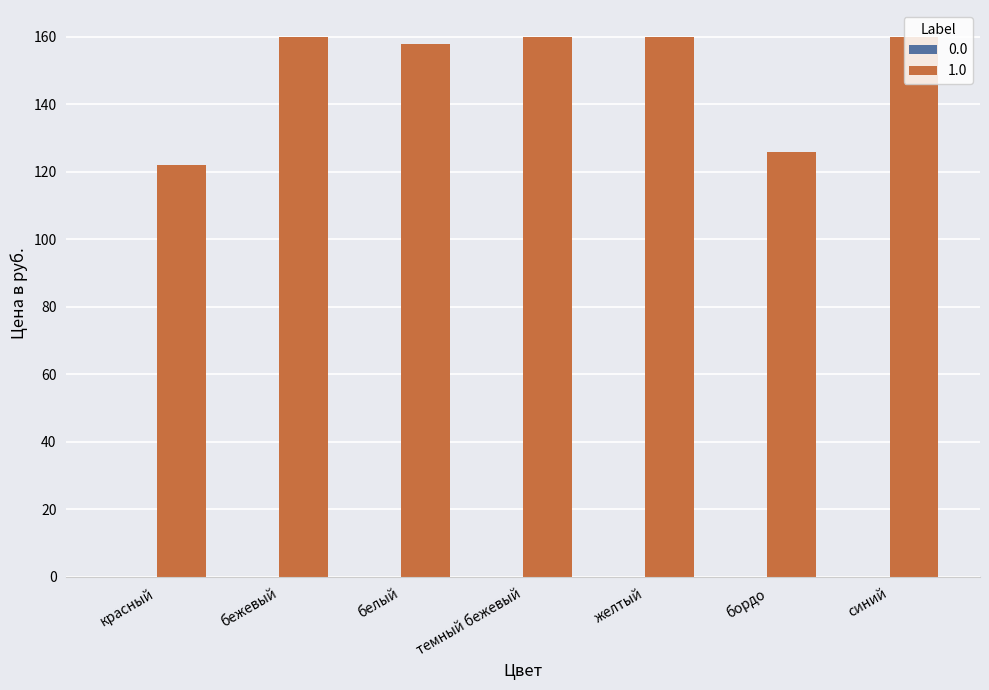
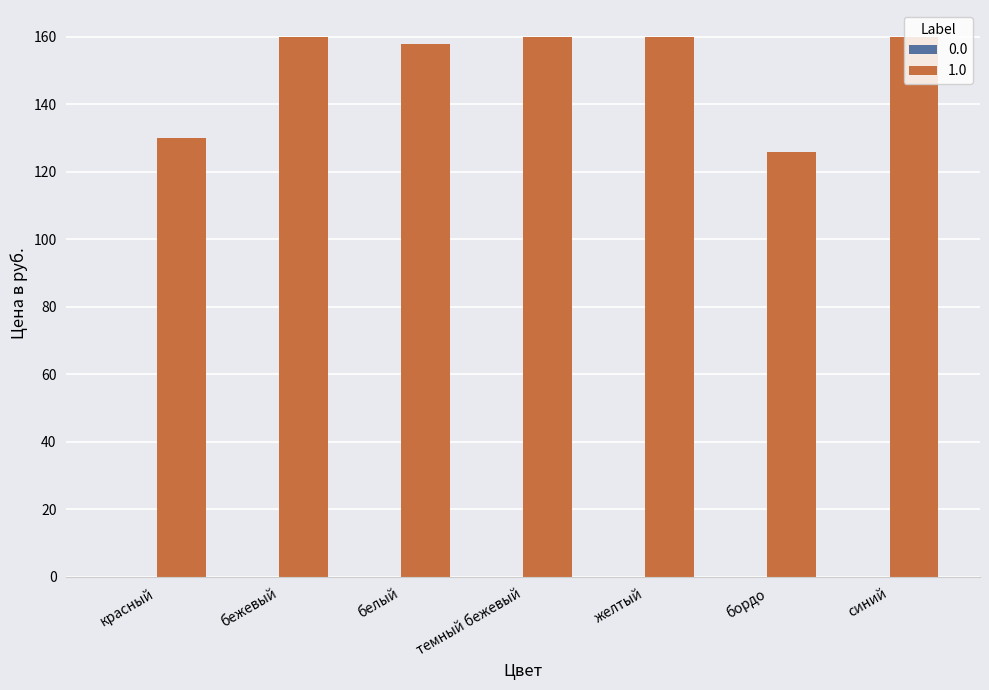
1.0, красный: 122 -> 130
